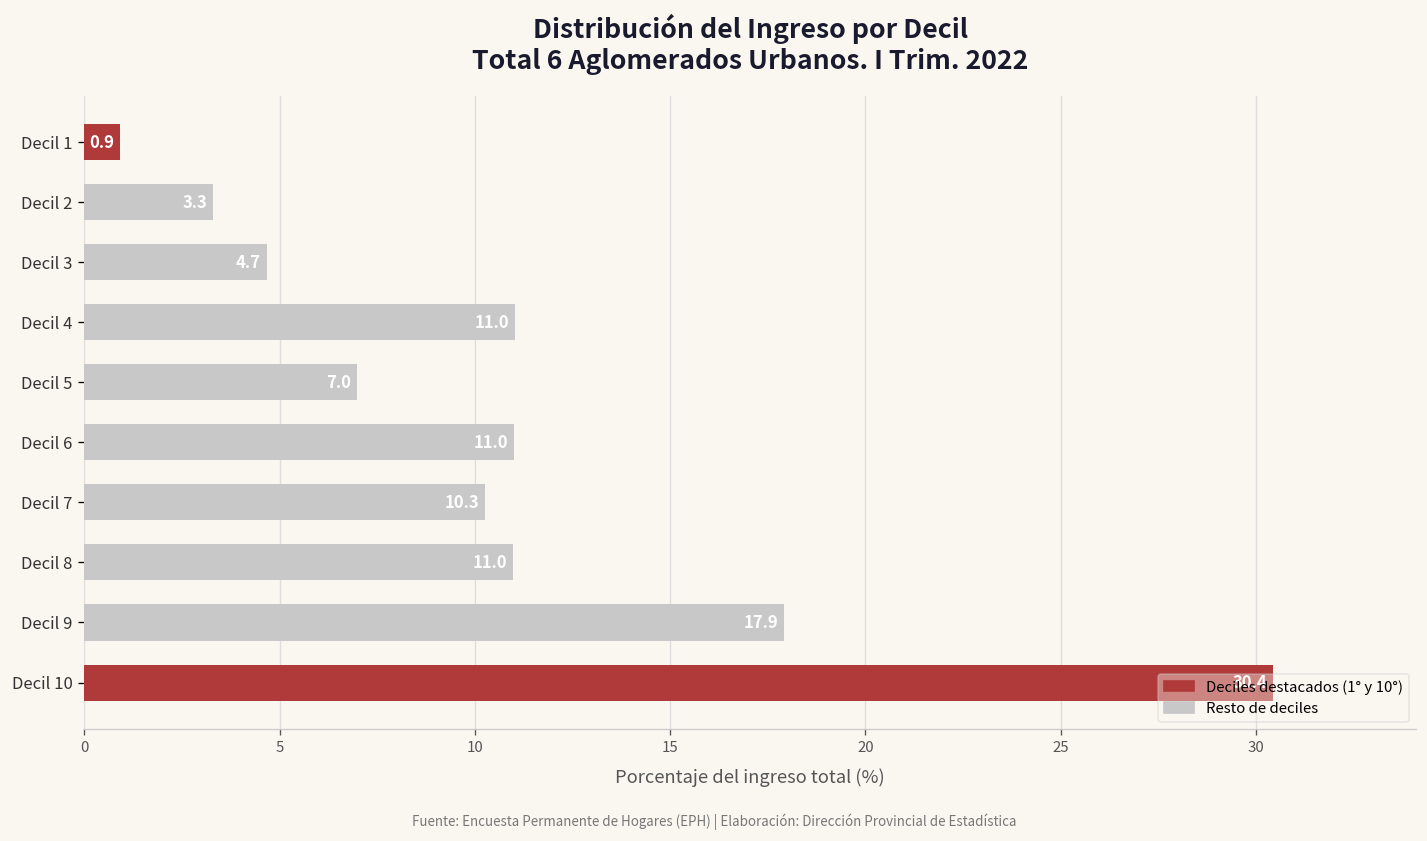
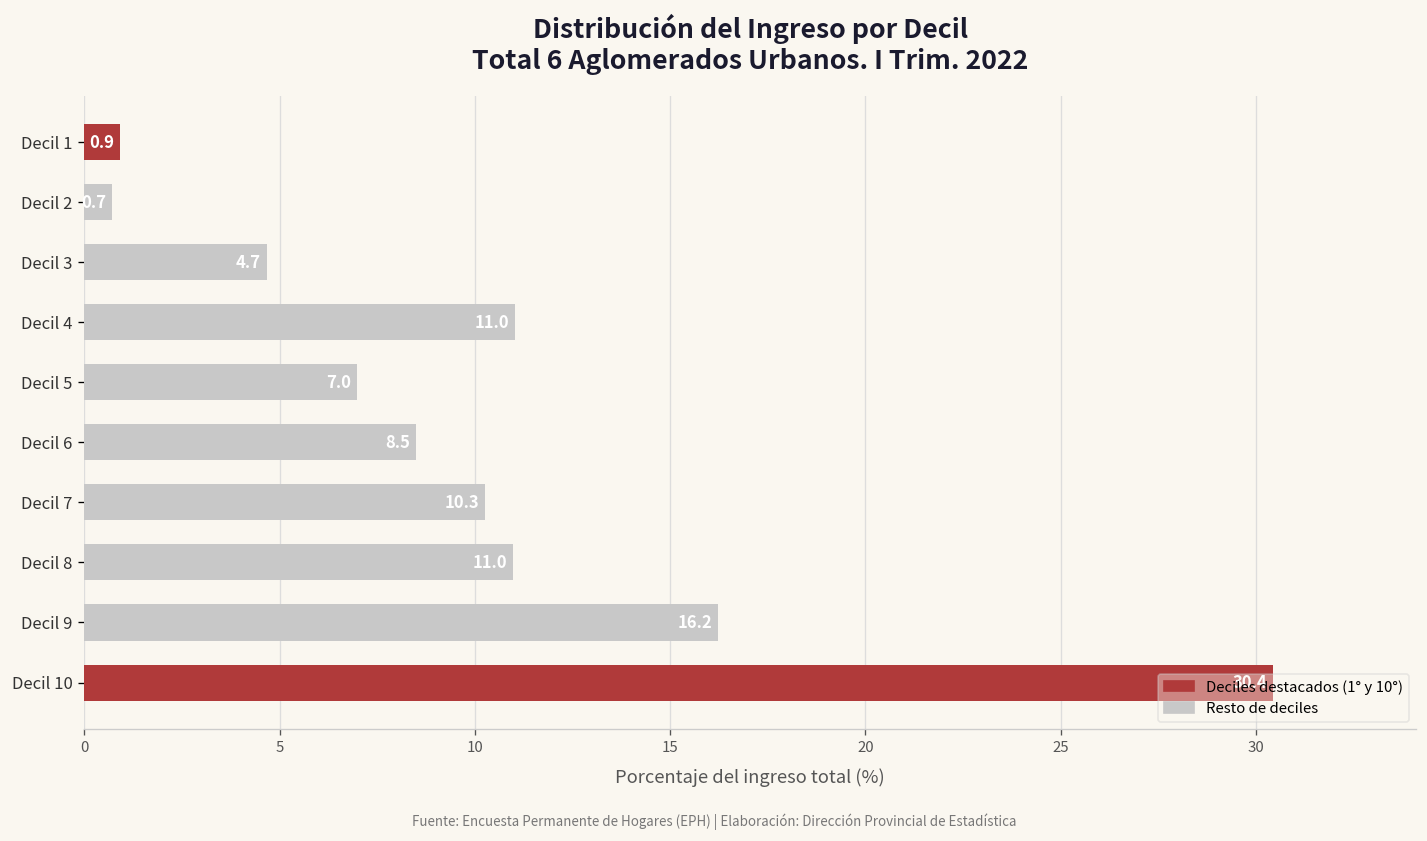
Decil 2: 3.3 -> 0.7
Decil 6: 11.0 -> 8.5
Decil 9: 17.9 -> 16.2
